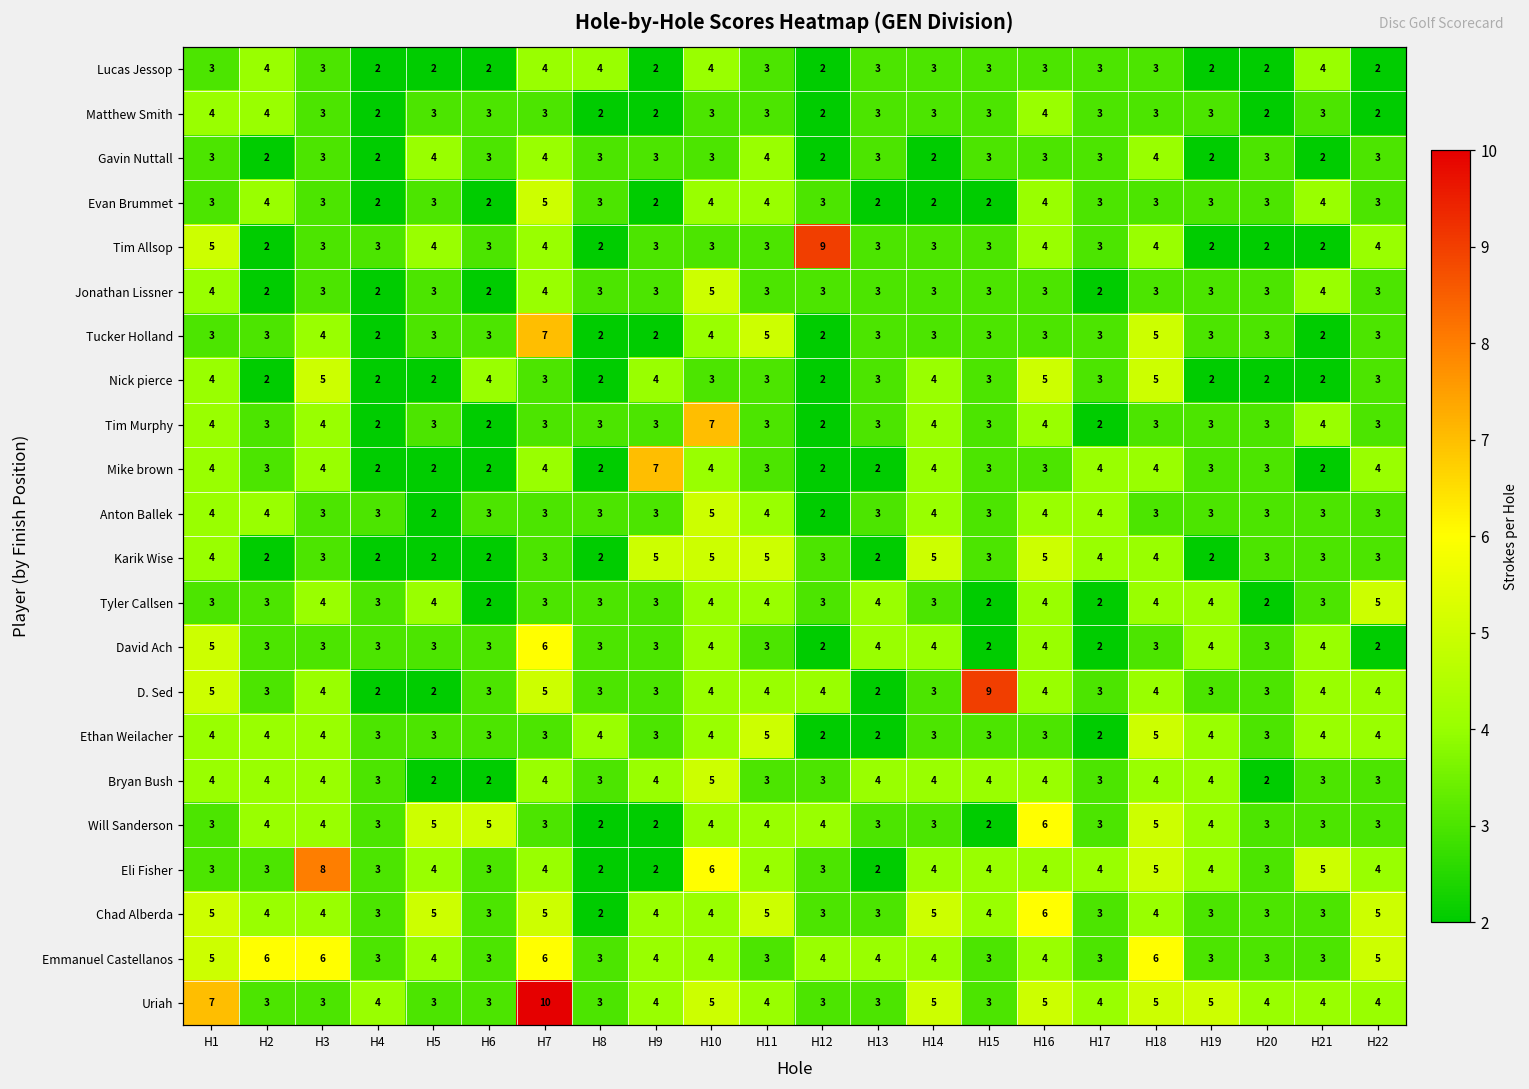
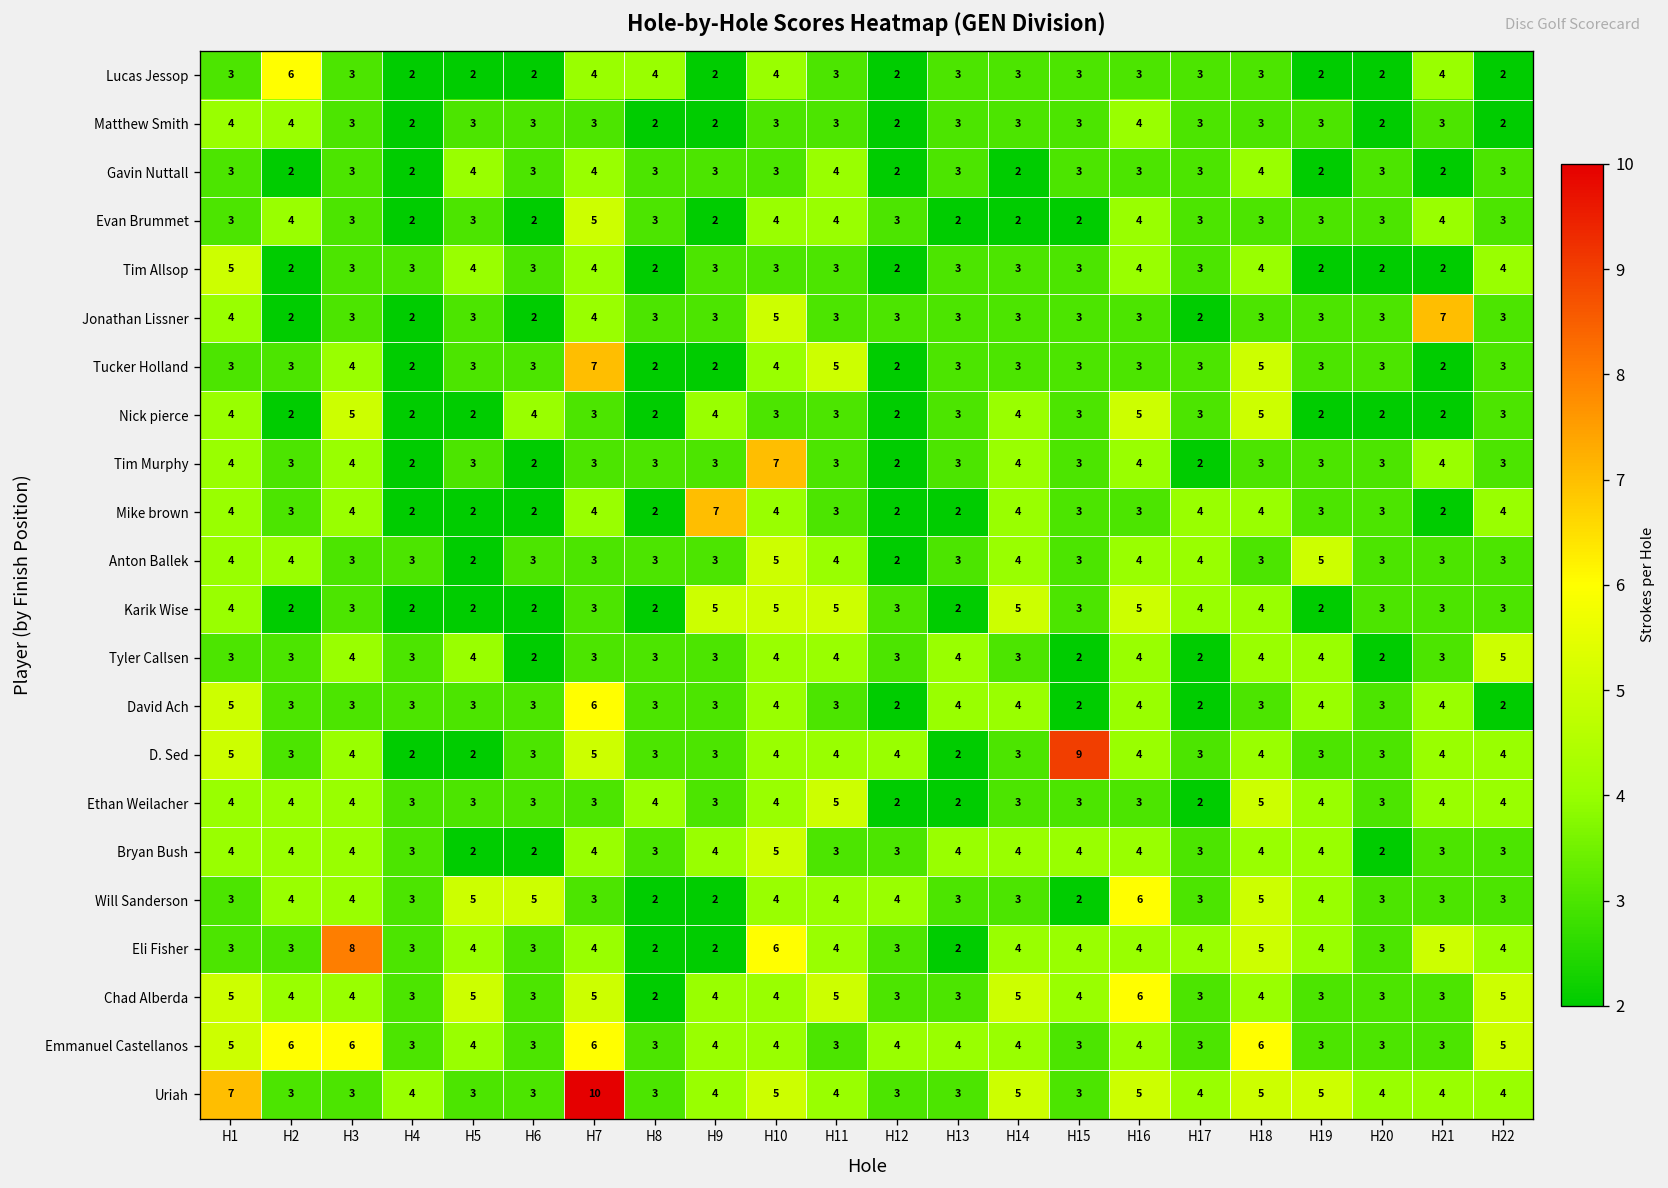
Lucas Jessop, H2: 4 -> 6
Tim Allsop, H12: 9 -> 2
Jonathan Lissner, H21: 4 -> 7
Anton Ballek, H19: 3 -> 5
